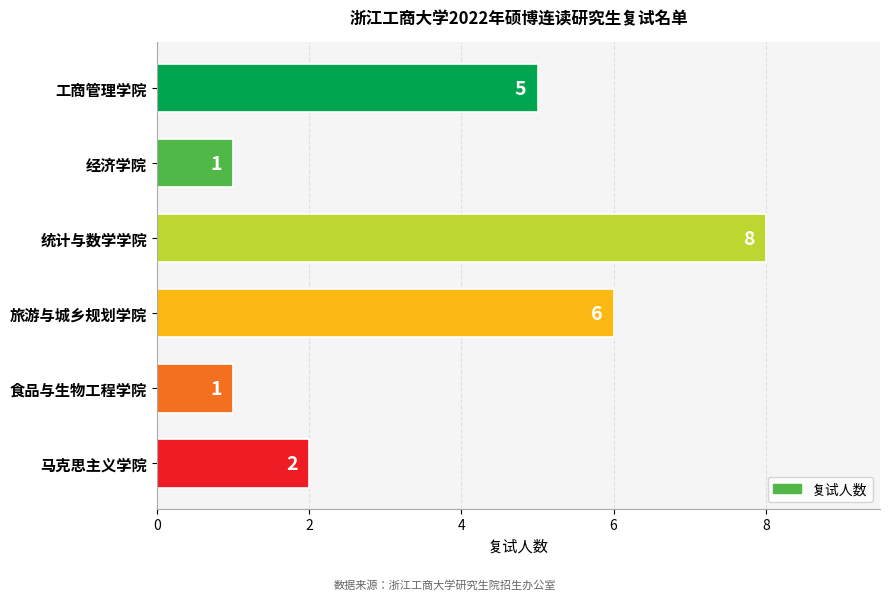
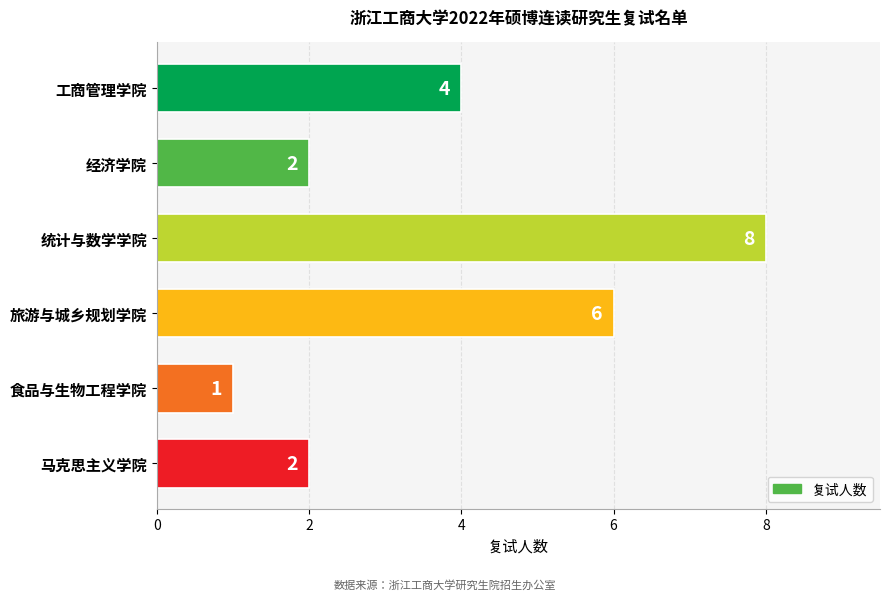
工商管理学院: 5 -> 4
经济学院: 1 -> 2
